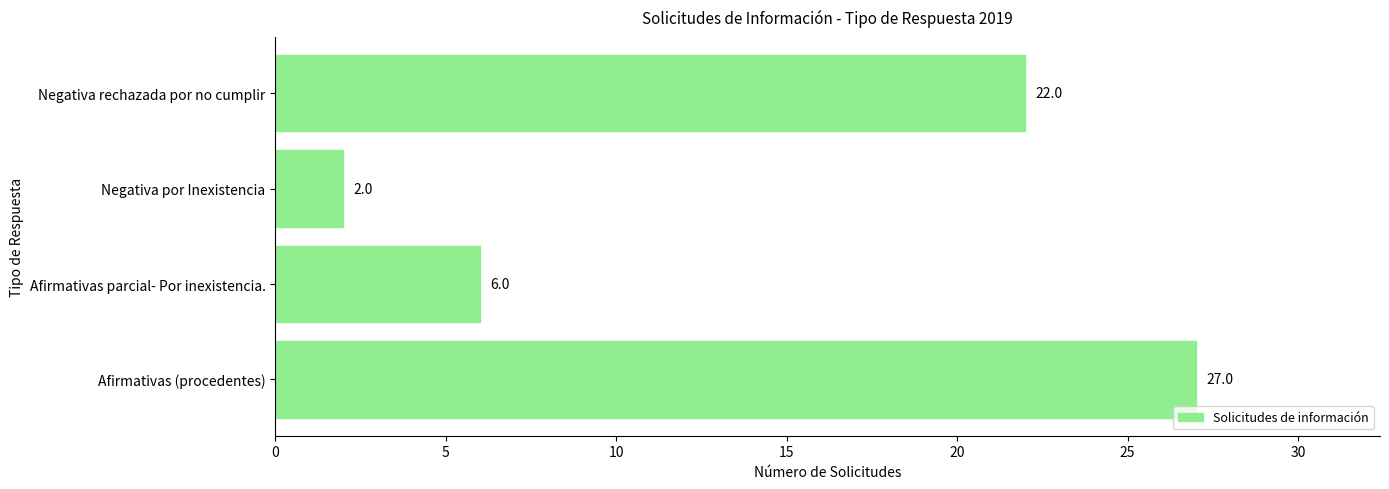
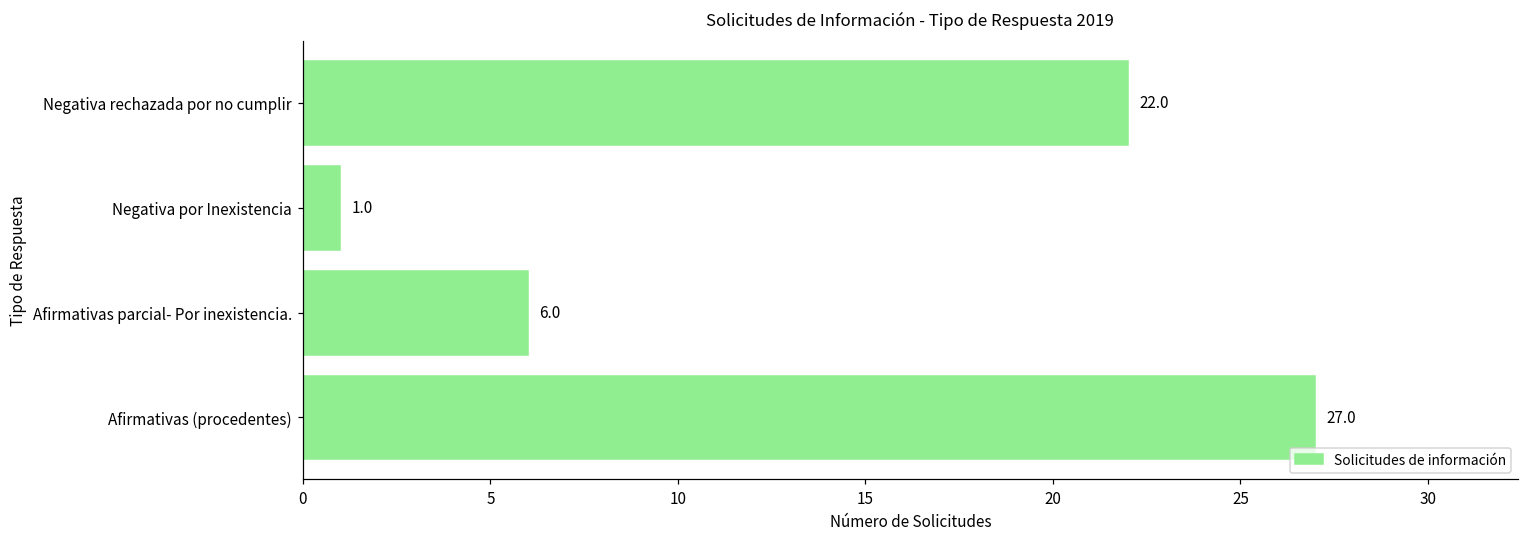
Negativa por Inexistencia: 2.0 -> 1.0
